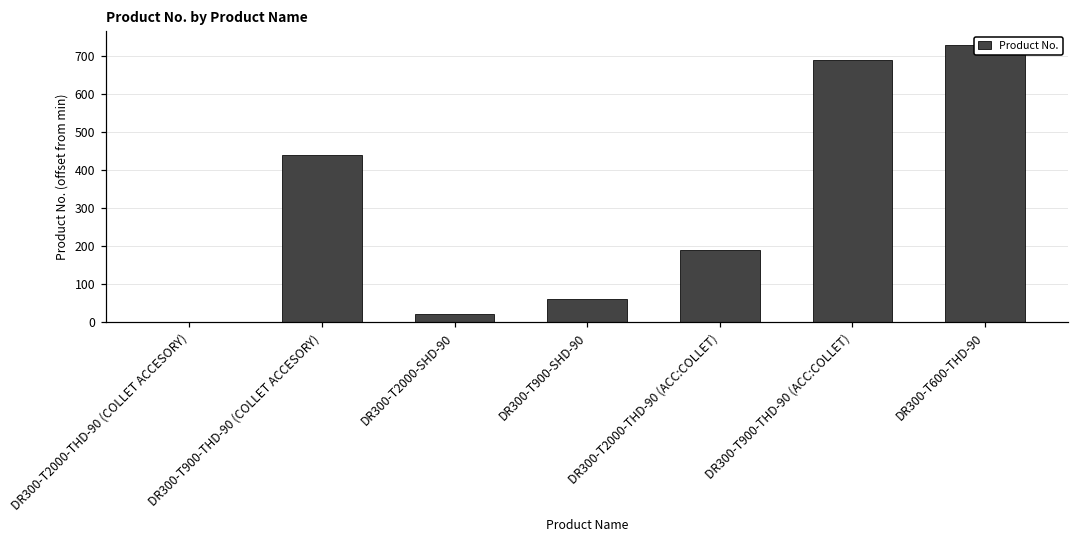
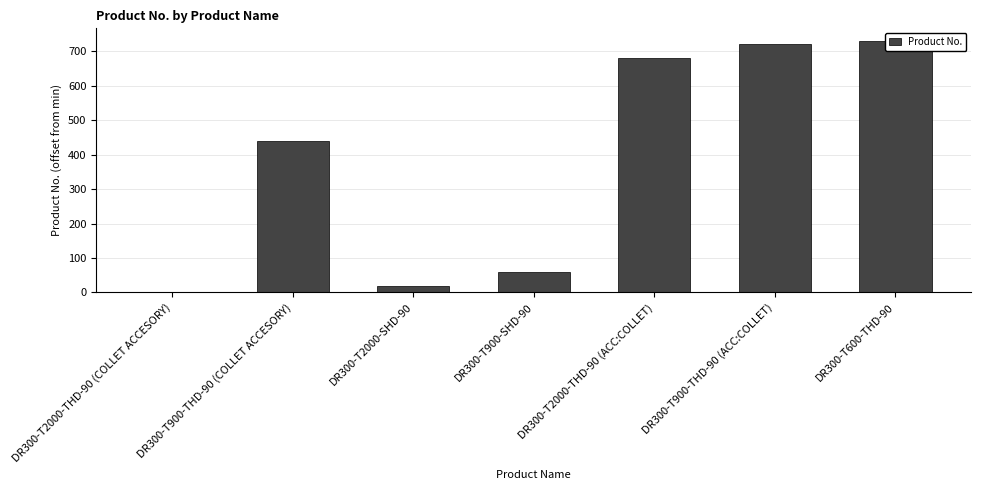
DR300-T2000-THD-90 (ACC:COLLET): 190 -> 680
DR300-T900-THD-90 (ACC:COLLET): 690 -> 720
